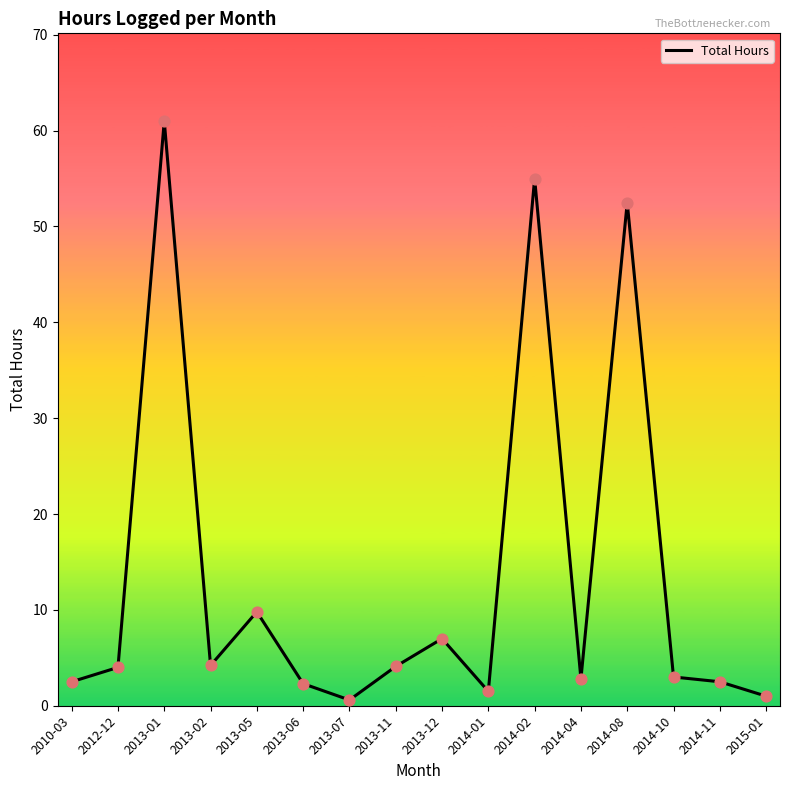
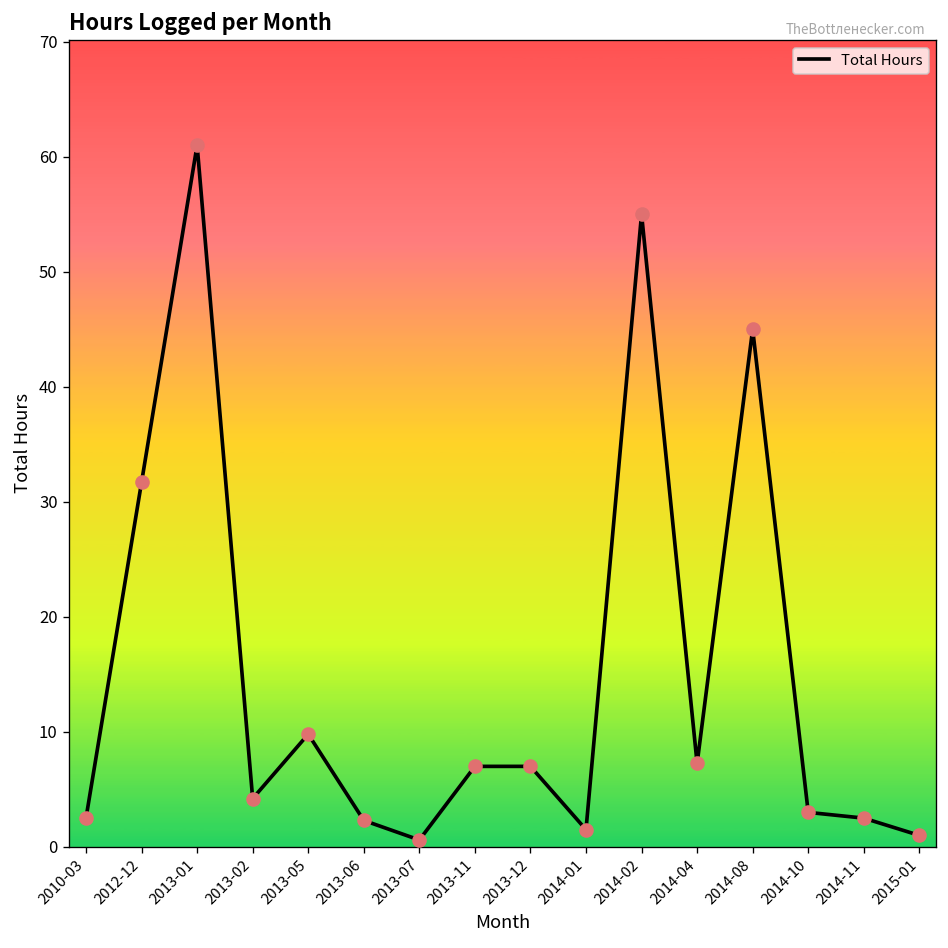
2012-12: 4 -> 32
2013-11: 4 -> 7
2014-04: 3 -> 7
2014-08: 53 -> 45
